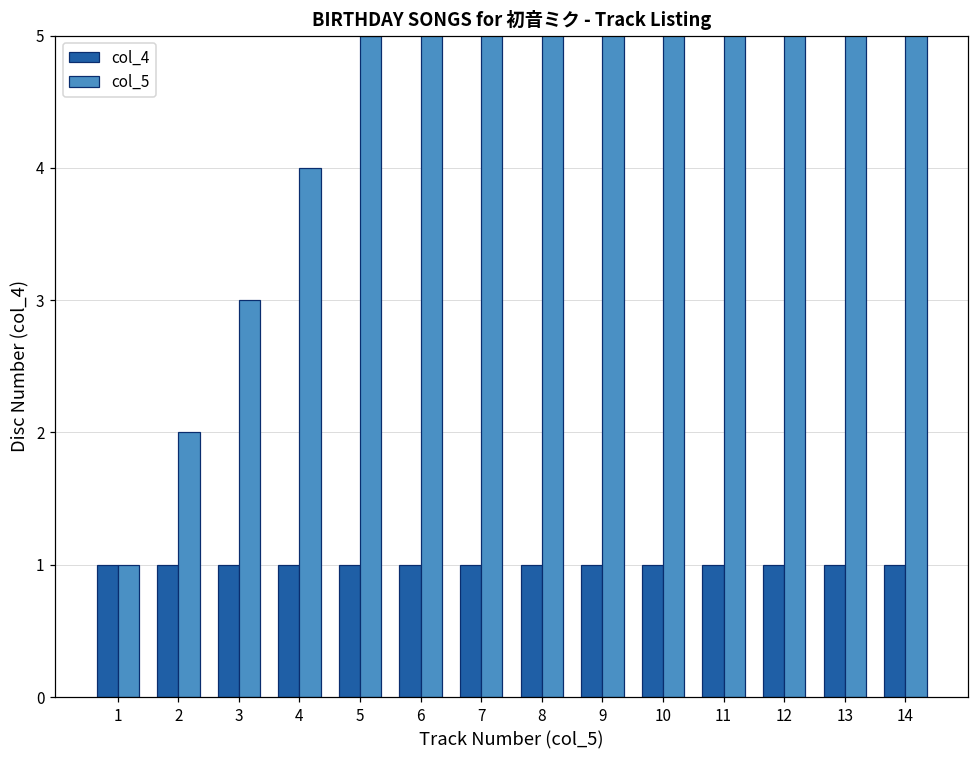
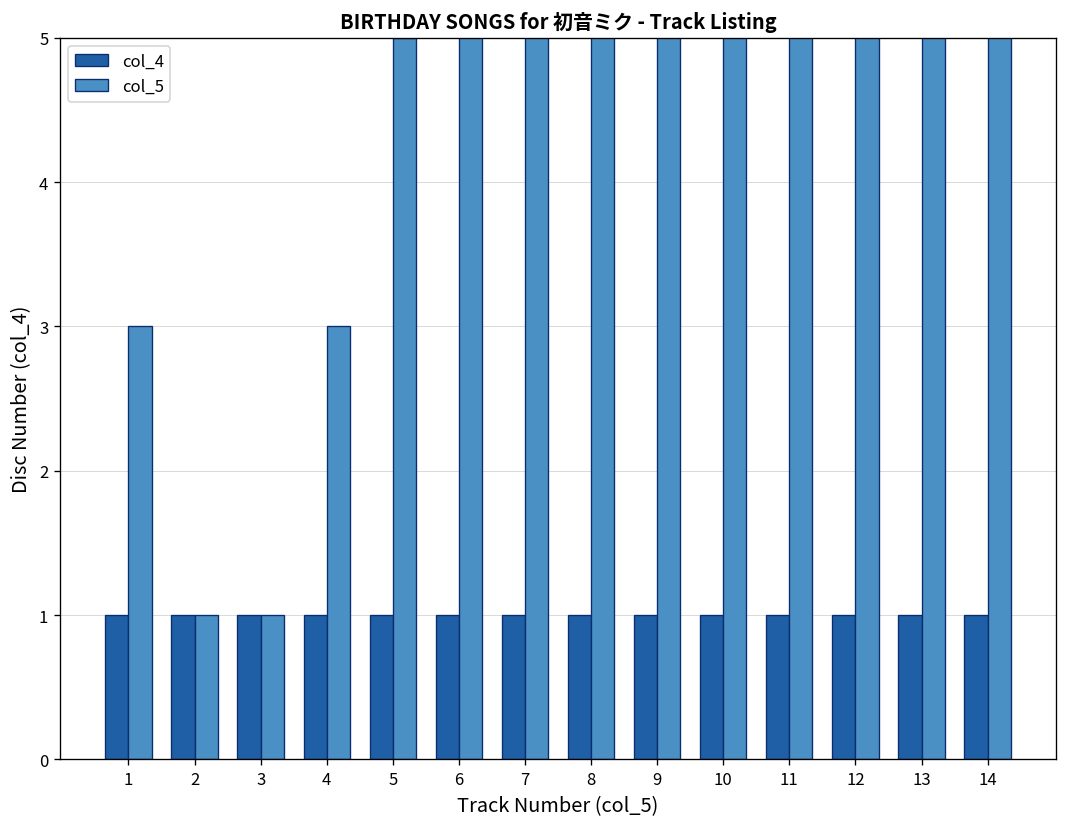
col_5, 1: 1 -> 3
col_5, 2: 2 -> 1
col_5, 3: 3 -> 1
col_5, 4: 4 -> 3
